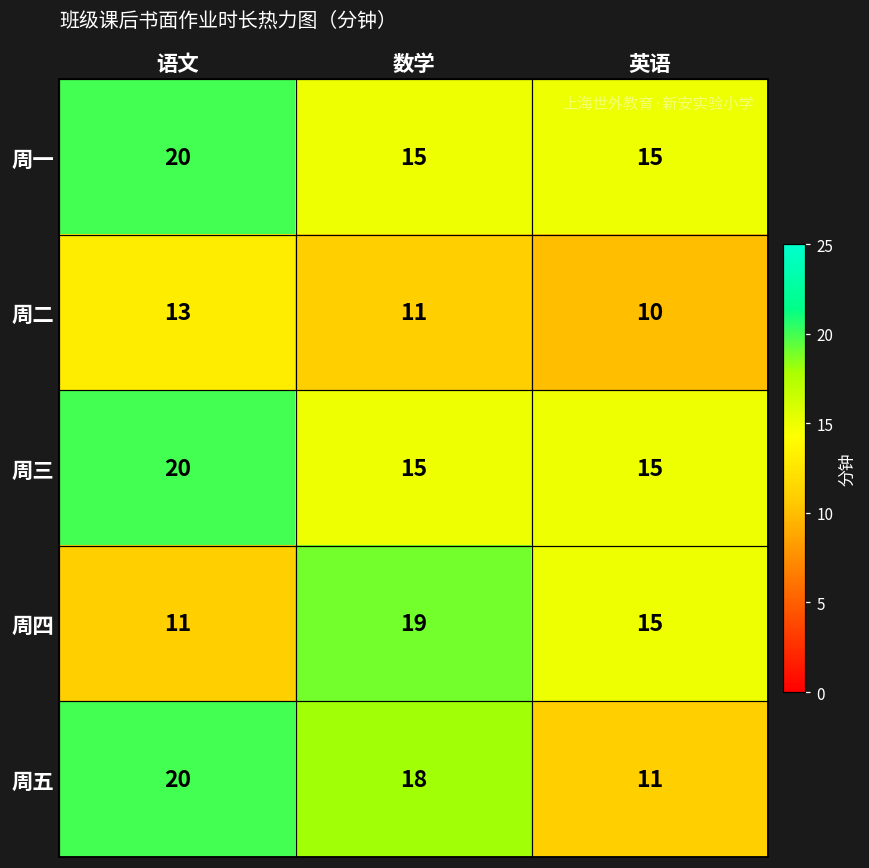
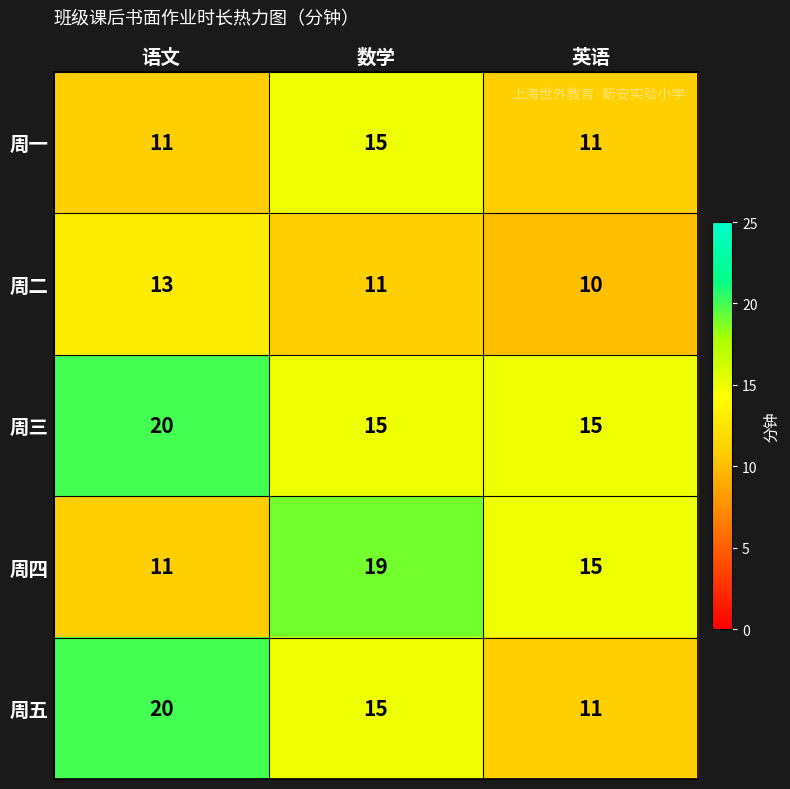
周一, 语文: 20 -> 11
周一, 英语: 15 -> 11
周五, 数学: 18 -> 15
